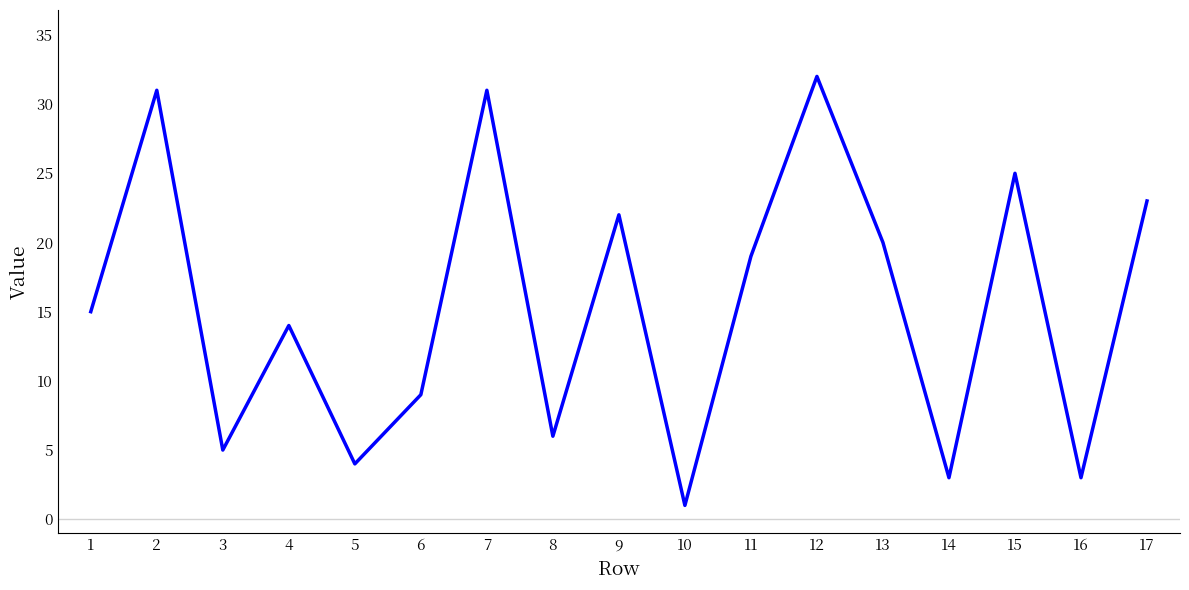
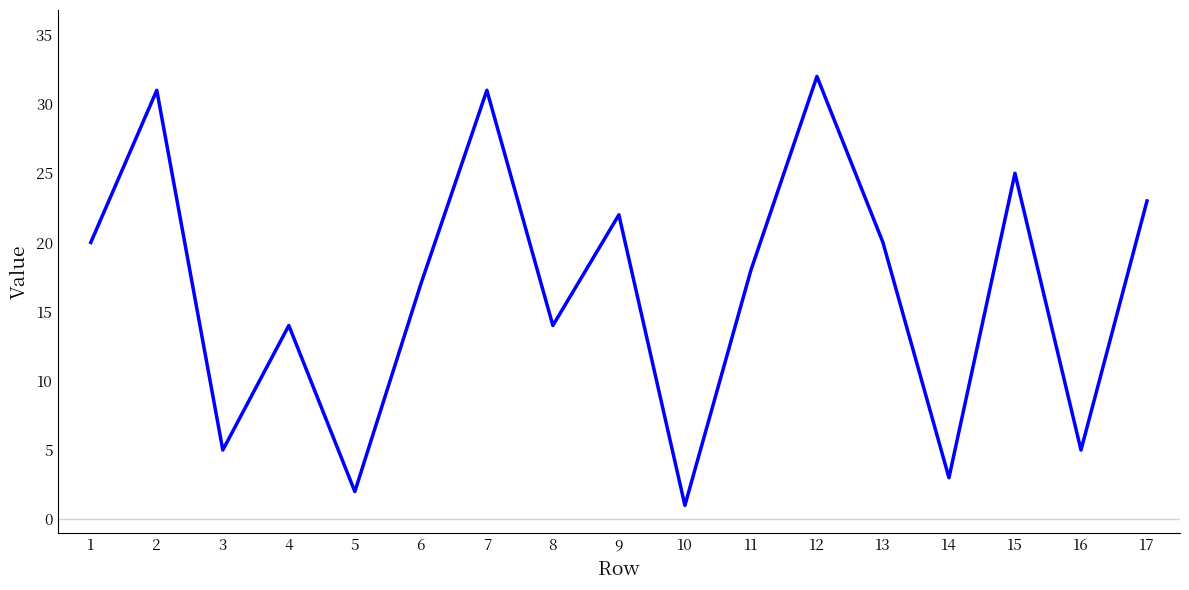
1: 15 -> 20
5: 4 -> 2
6: 9 -> 17
8: 6 -> 14
11: 19 -> 18
16: 3 -> 5
